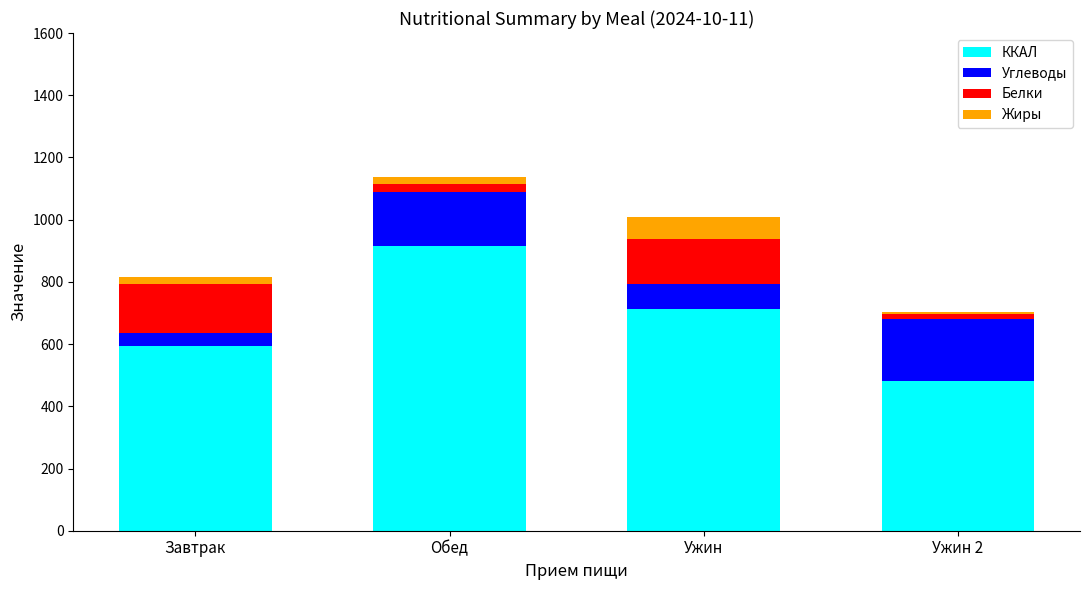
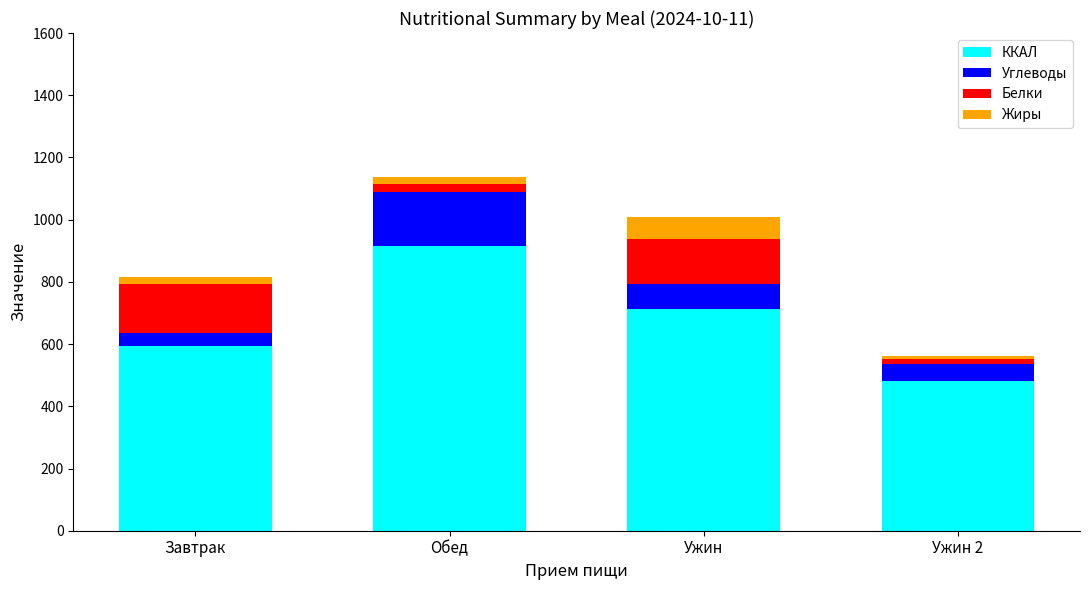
Углеводы, Ужин 2: 200 -> 50
